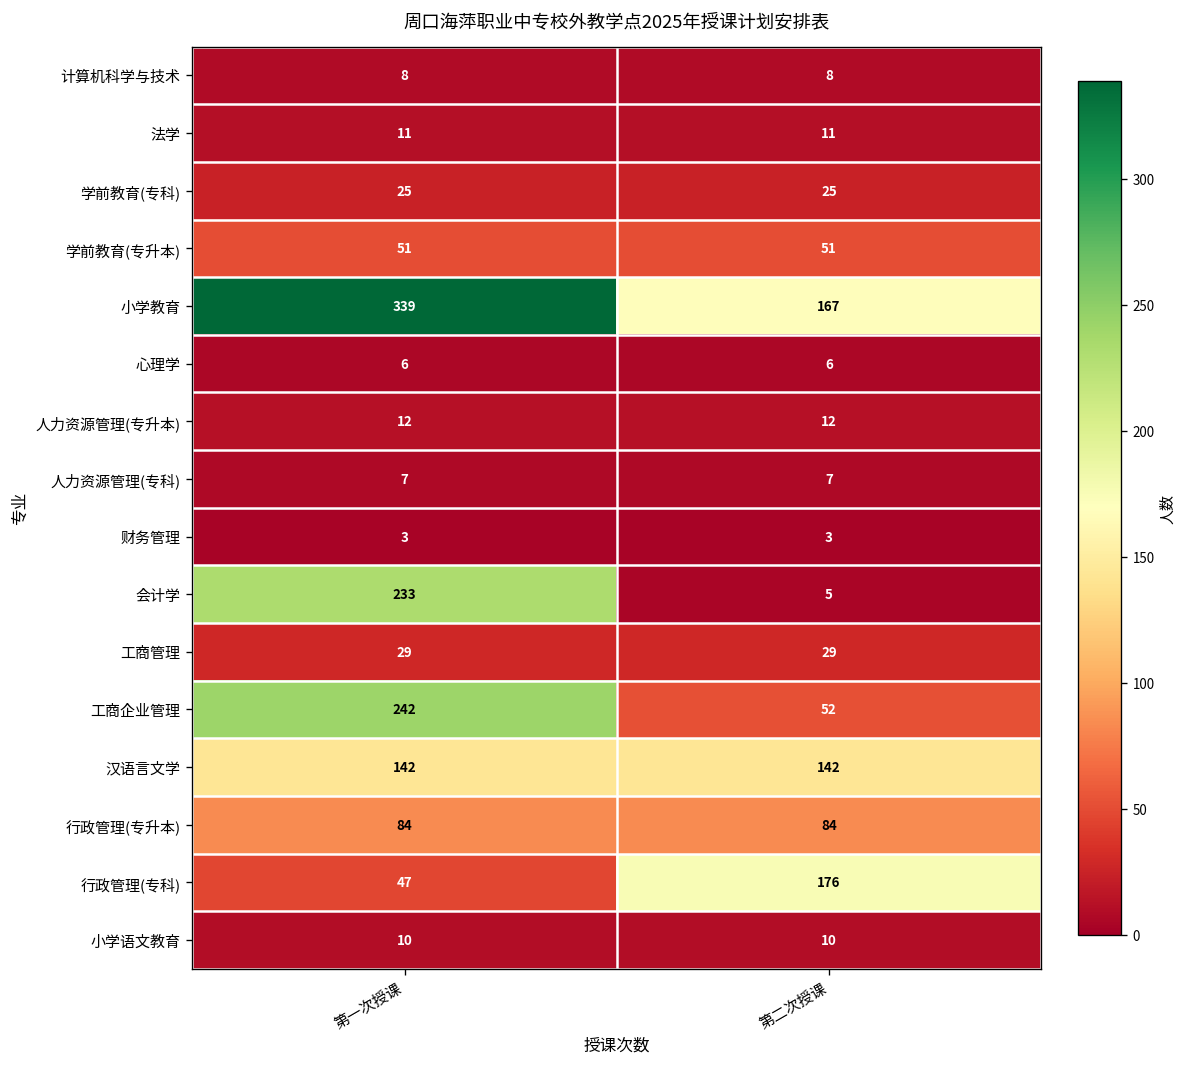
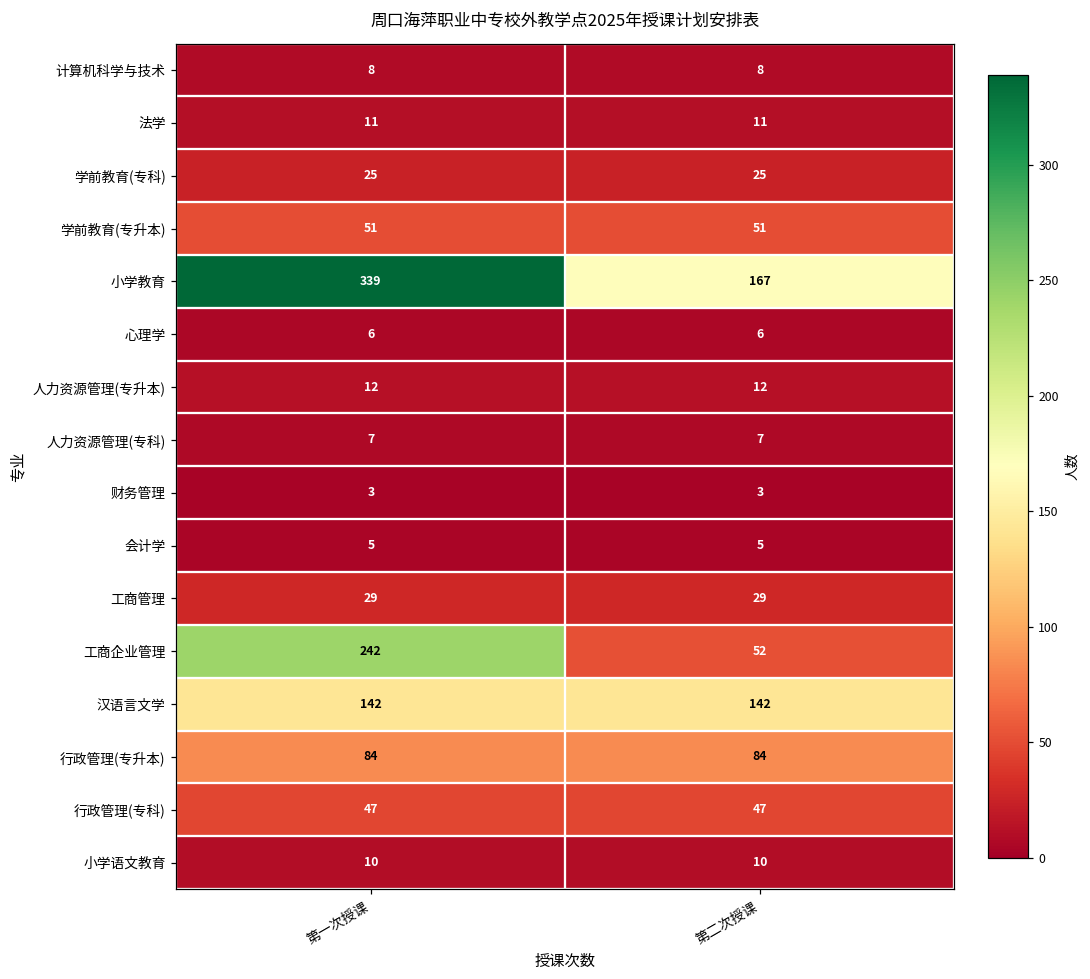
会计学, 第一次授课: 233 -> 5
行政管理(专科), 第二次授课: 176 -> 47
